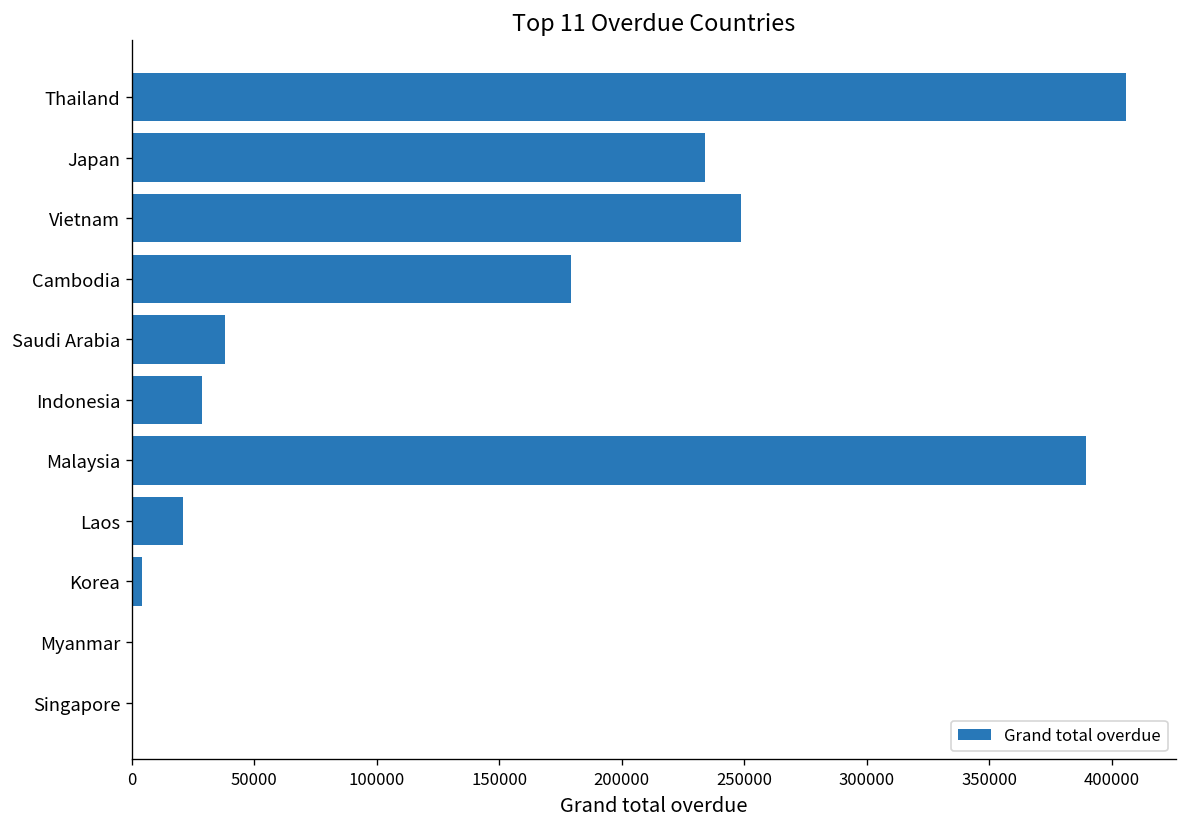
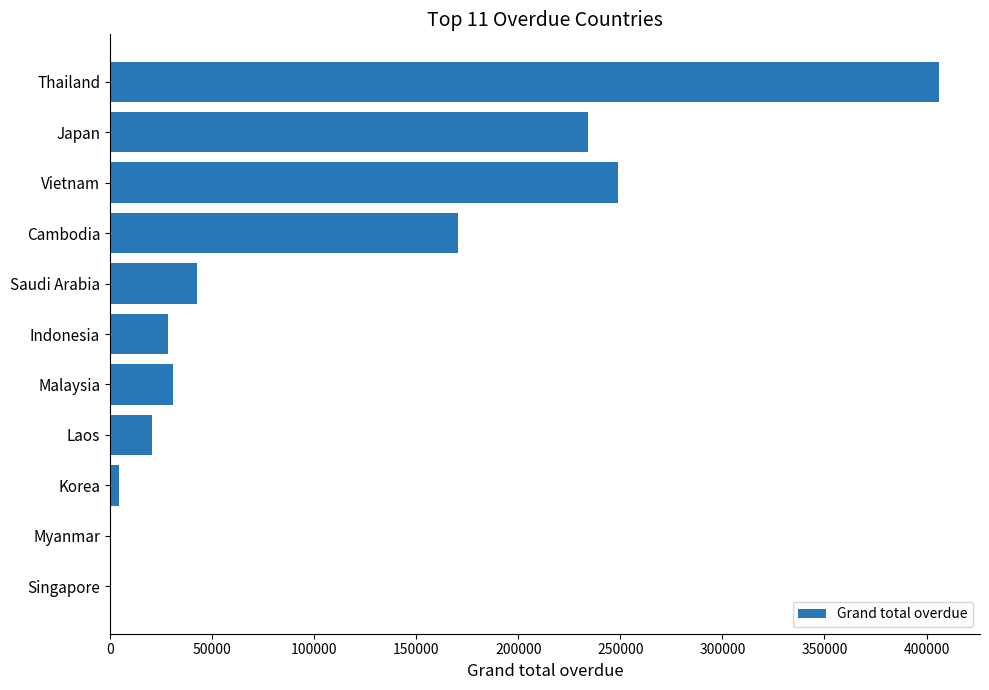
Cambodia: 179000 -> 170000
Saudi Arabia: 38000 -> 43000
Malaysia: 389000 -> 31000
